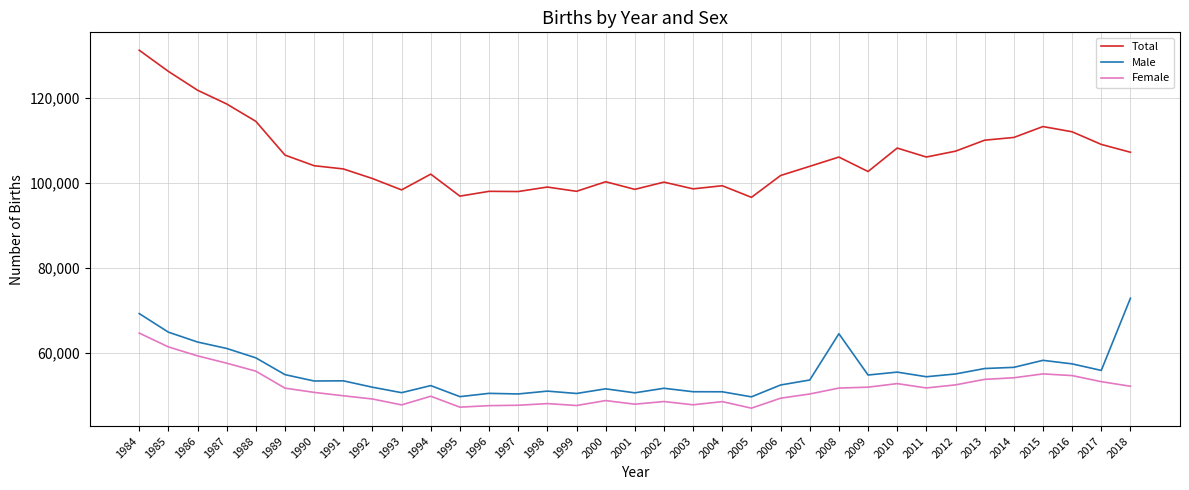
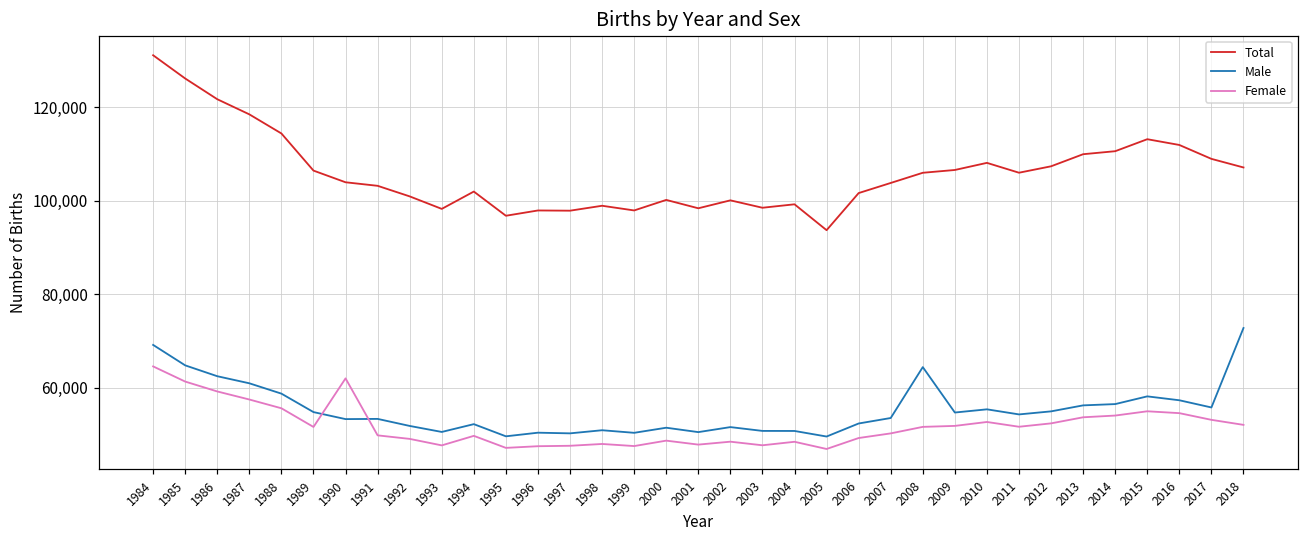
Female, 1990: 51,000 -> 62,000
Total, 2005: 97,000 -> 94,000
Total, 2009: 103,000 -> 107,000
